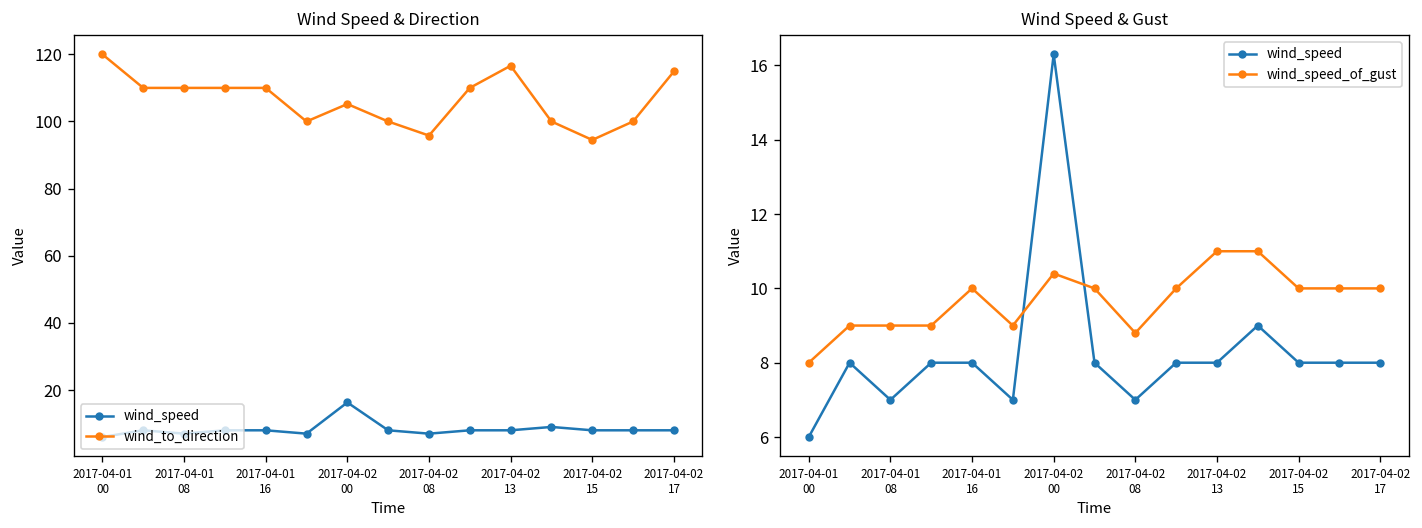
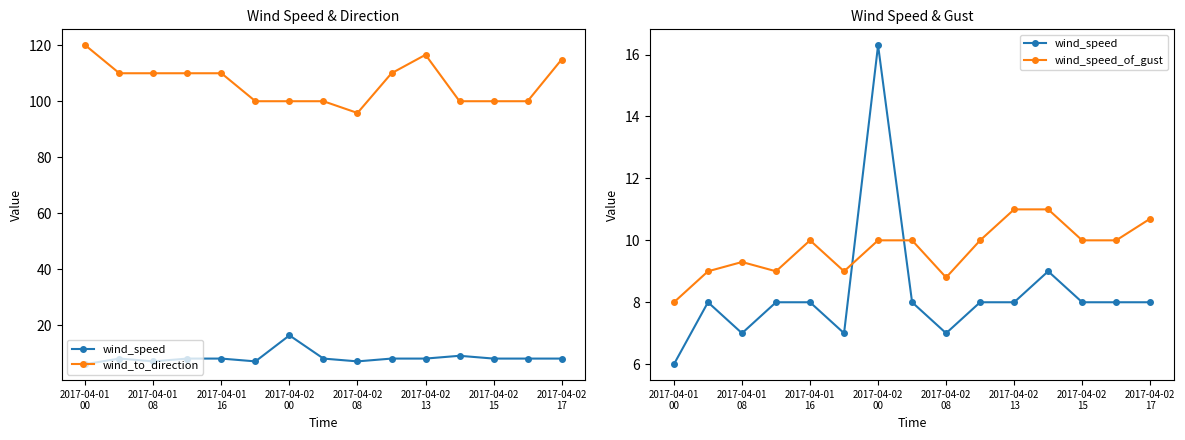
Wind Speed & Direction, wind_to_direction, 2017-04-02 00: 105 -> 100
Wind Speed & Direction, wind_to_direction, 2017-04-02 15: 95 -> 100
Wind Speed & Gust, wind_speed_of_gust, 2017-04-01 08: 9.0 -> 9.3
Wind Speed & Gust, wind_speed_of_gust, 2017-04-02 00: 10.4 -> 10.0
Wind Speed & Gust, wind_speed_of_gust, 2017-04-02 17: 10.0 -> 10.7
